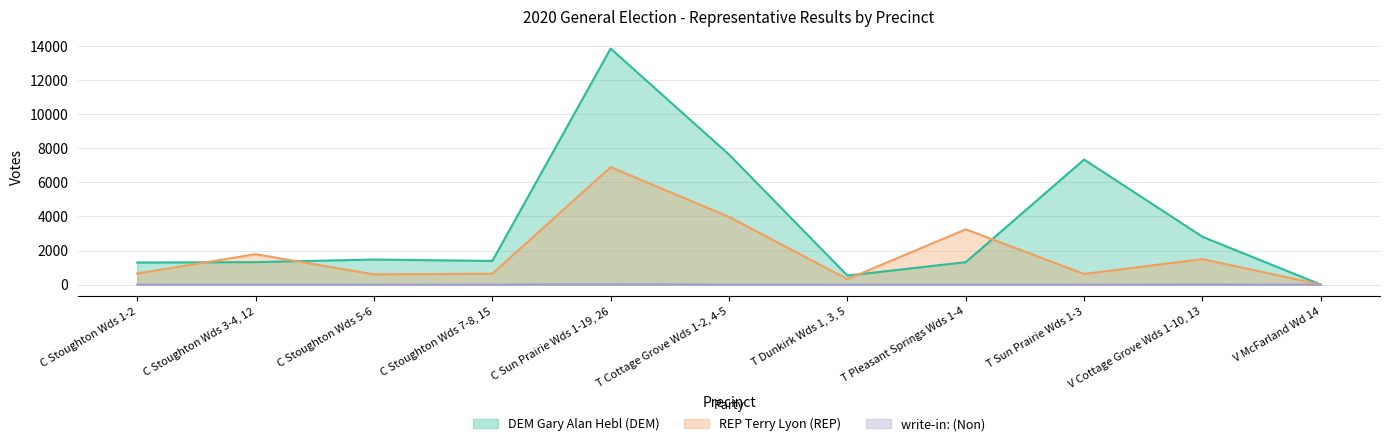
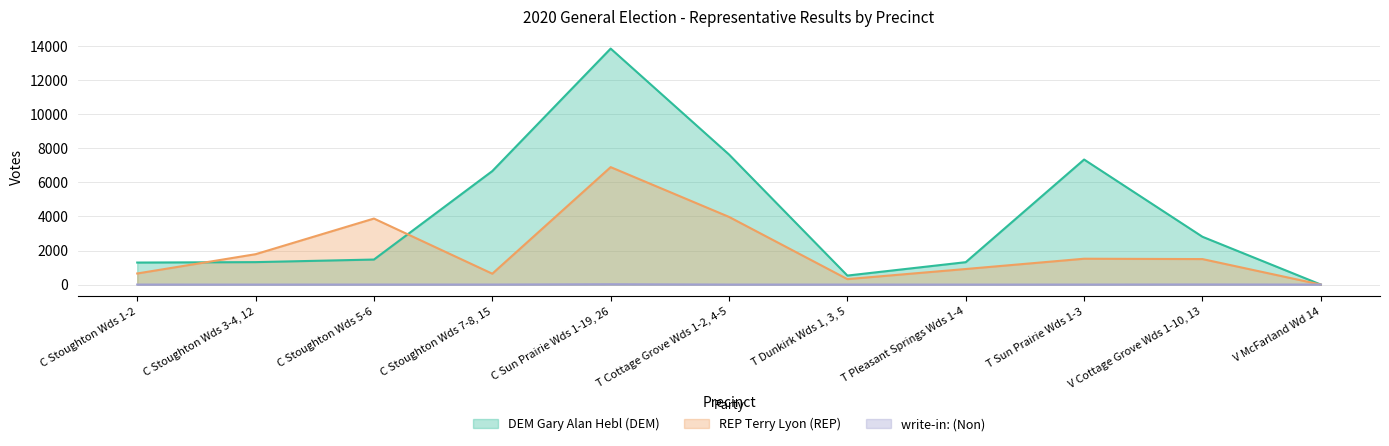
REP Terry Lyon (REP), C Stoughton Wds 5-6: 600 -> 3900
DEM Gary Alan Hebl (DEM), C Stoughton Wds 7-8, 15: 1400 -> 6700
REP Terry Lyon (REP), T Pleasant Springs Wds 1-4: 3200 -> 900
REP Terry Lyon (REP), T Sun Prairie Wds 1-3: 600 -> 1500
